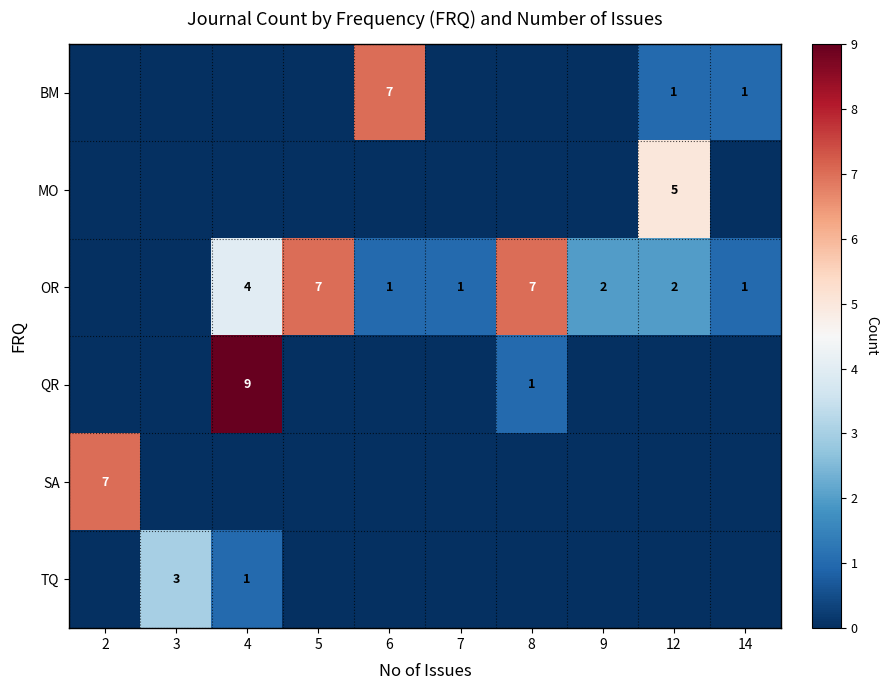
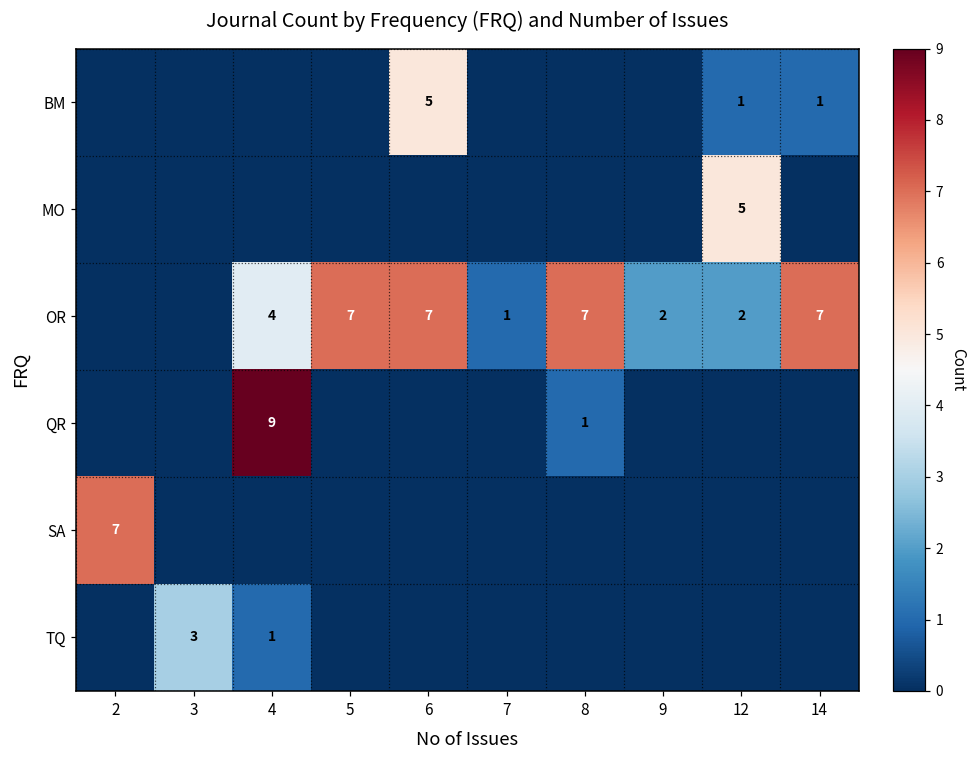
BM, 6: 7 -> 5
OR, 6: 1 -> 7
OR, 14: 1 -> 7
